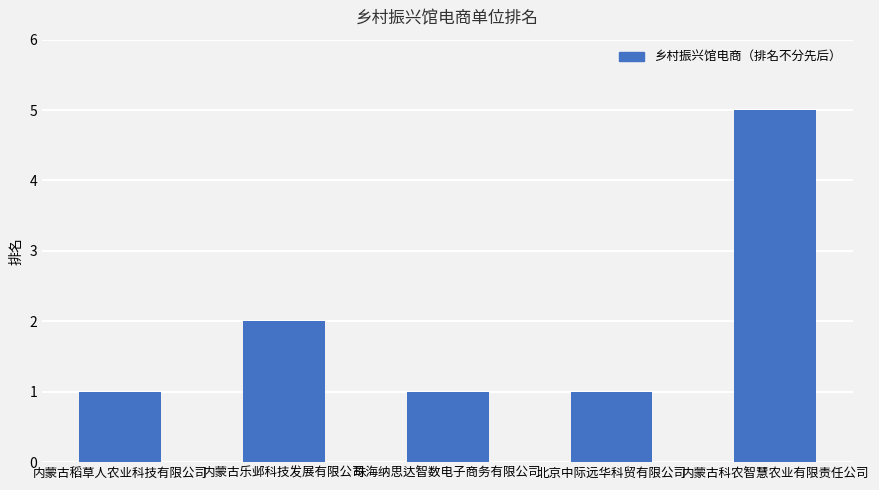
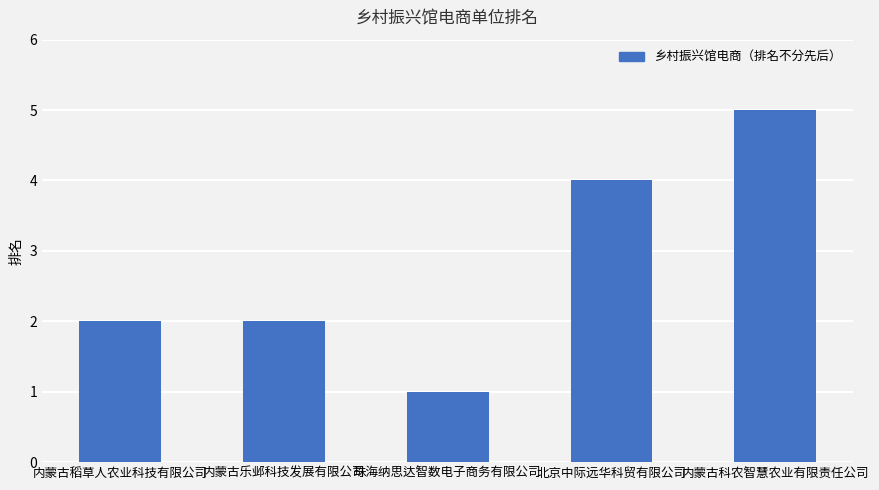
内蒙古稻草人农业科技有限公司: 1 -> 2
北京中际远华科贸有限公司: 1 -> 4
